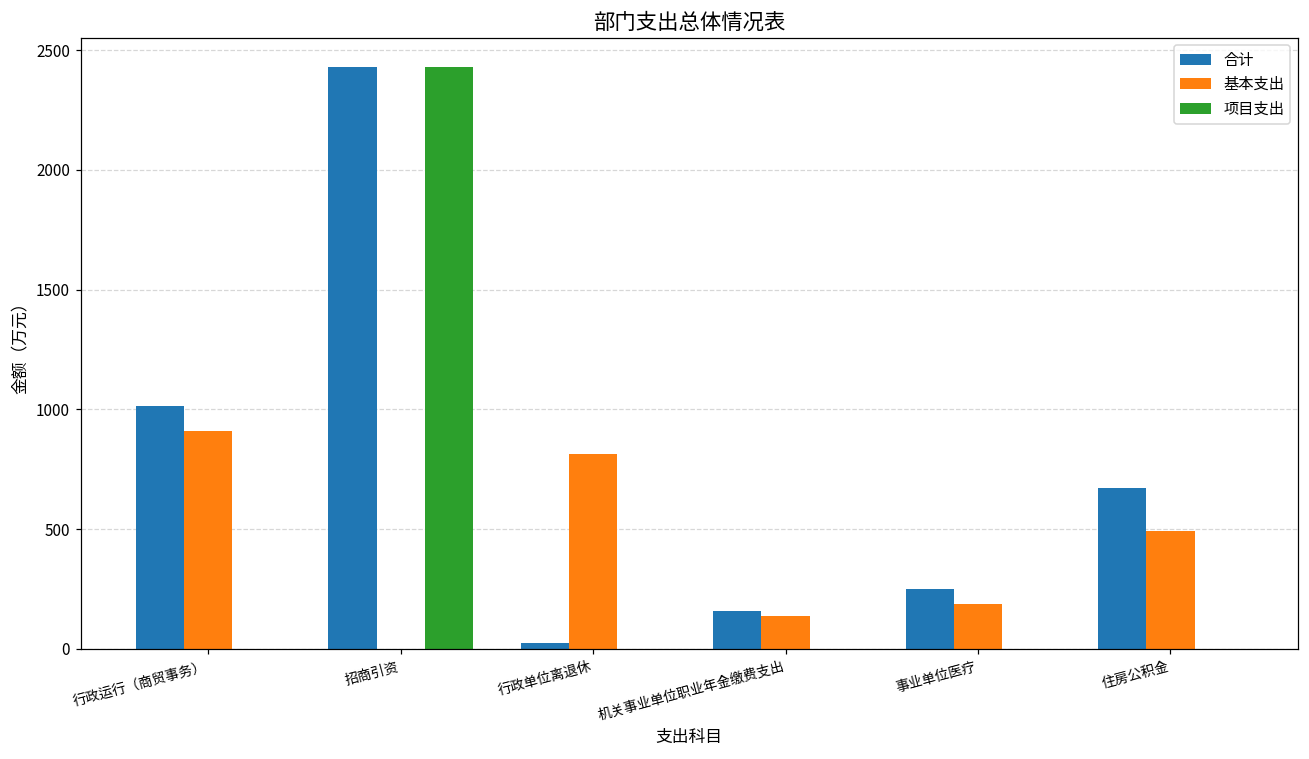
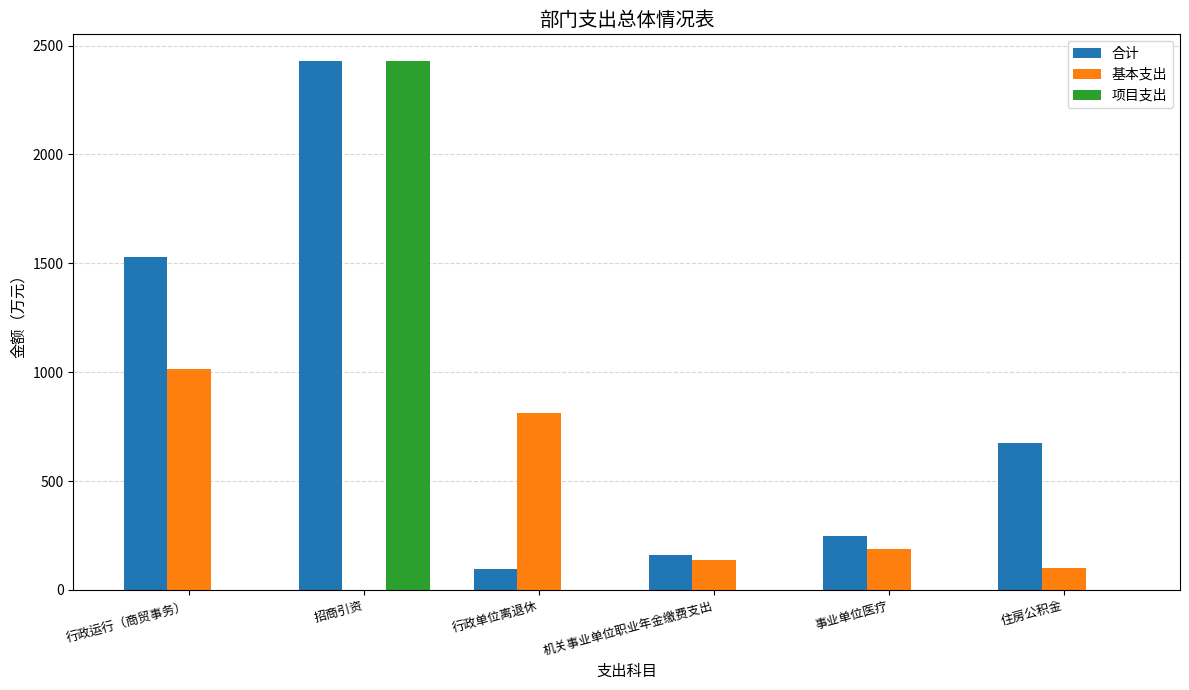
合计, 行政运行（商贸事务）: 1010 -> 1530
基本支出, 行政运行（商贸事务）: 910 -> 1010
合计, 行政单位离退休: 20 -> 100
基本支出, 住房公积金: 490 -> 100
